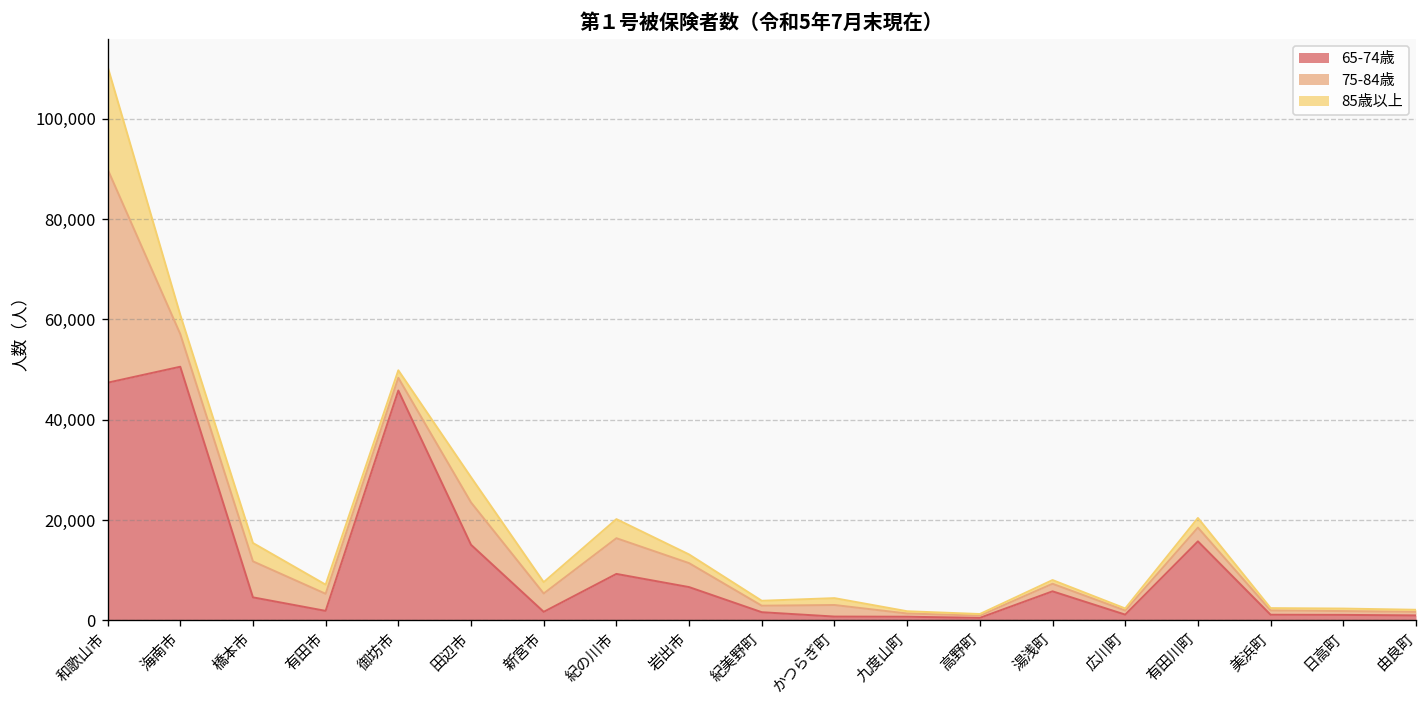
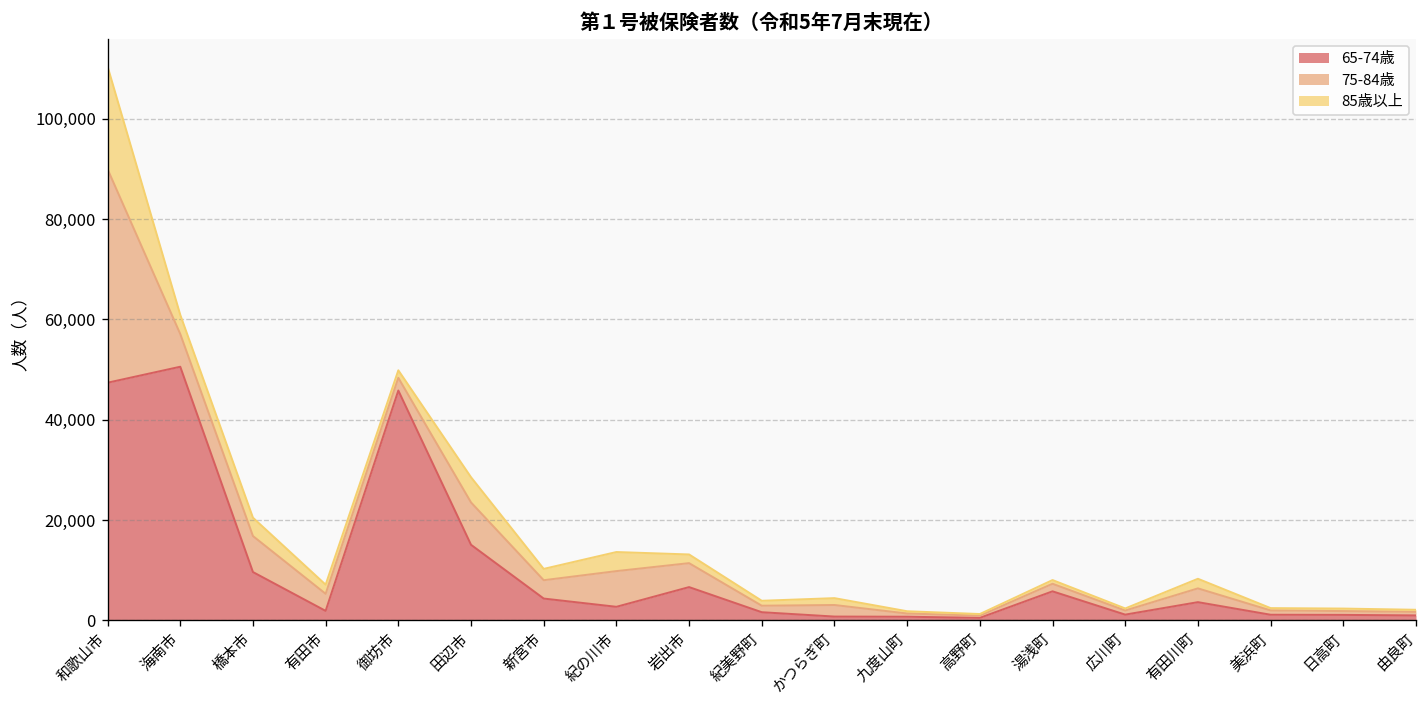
65-74歳, 橋本市: 5,000 -> 10,000
65-74歳, 新宮市: 2,000 -> 4,000
65-74歳, 紀の川市: 9,000 -> 3,000
65-74歳, 有田川町: 16,000 -> 4,000
